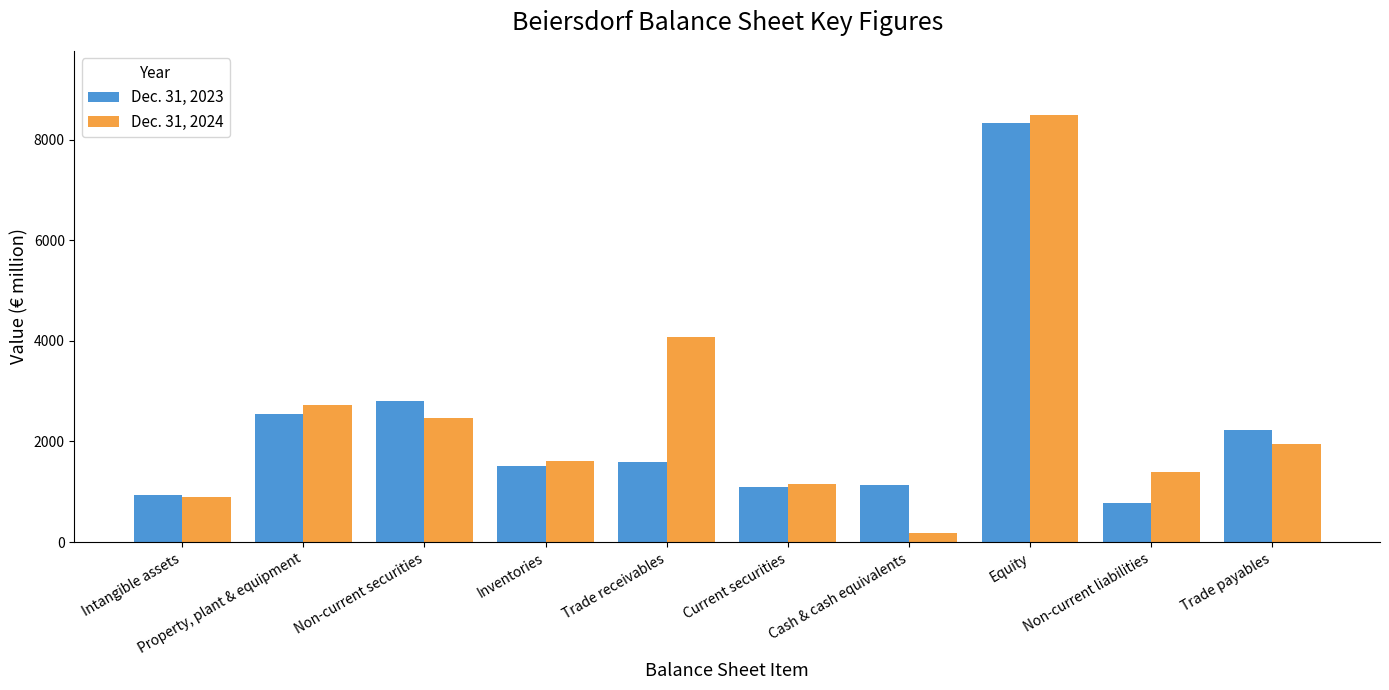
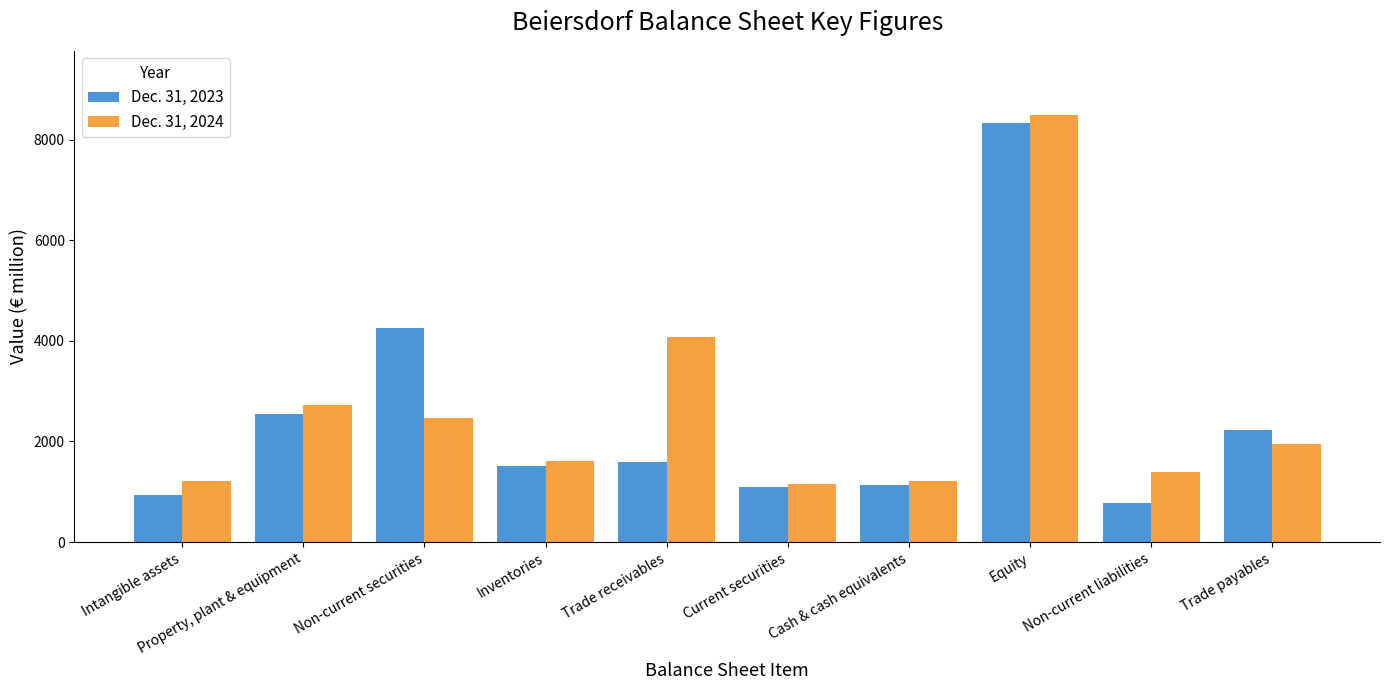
Dec. 31, 2024, Intangible assets: 900 -> 1200
Dec. 31, 2023, Non-current securities: 2800 -> 4200
Dec. 31, 2024, Cash & cash equivalents: 200 -> 1200
